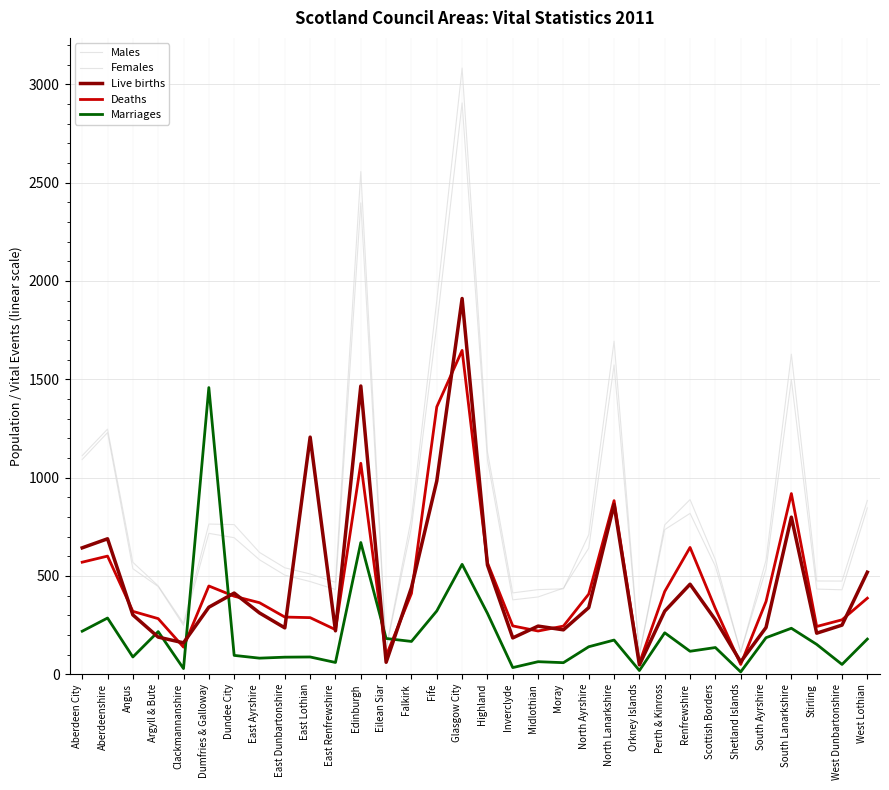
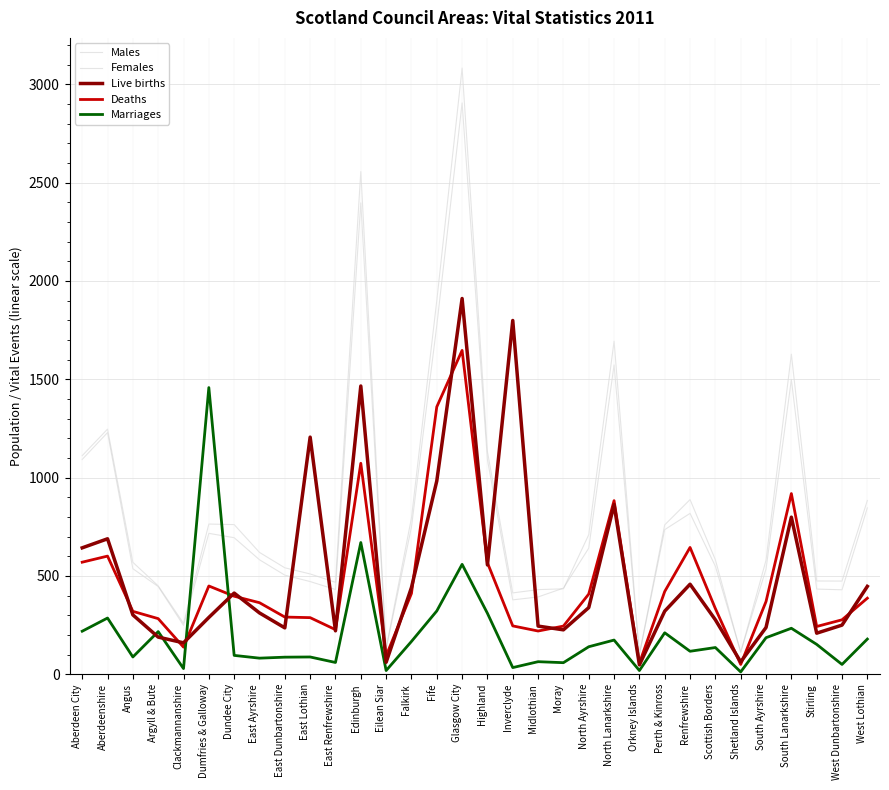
Live births, Dumfries & Galloway: 340 -> 290
Marriages, Eilean Siar: 180 -> 20
Live births, Inverclyde: 190 -> 1800
Live births, West Lothian: 520 -> 450
